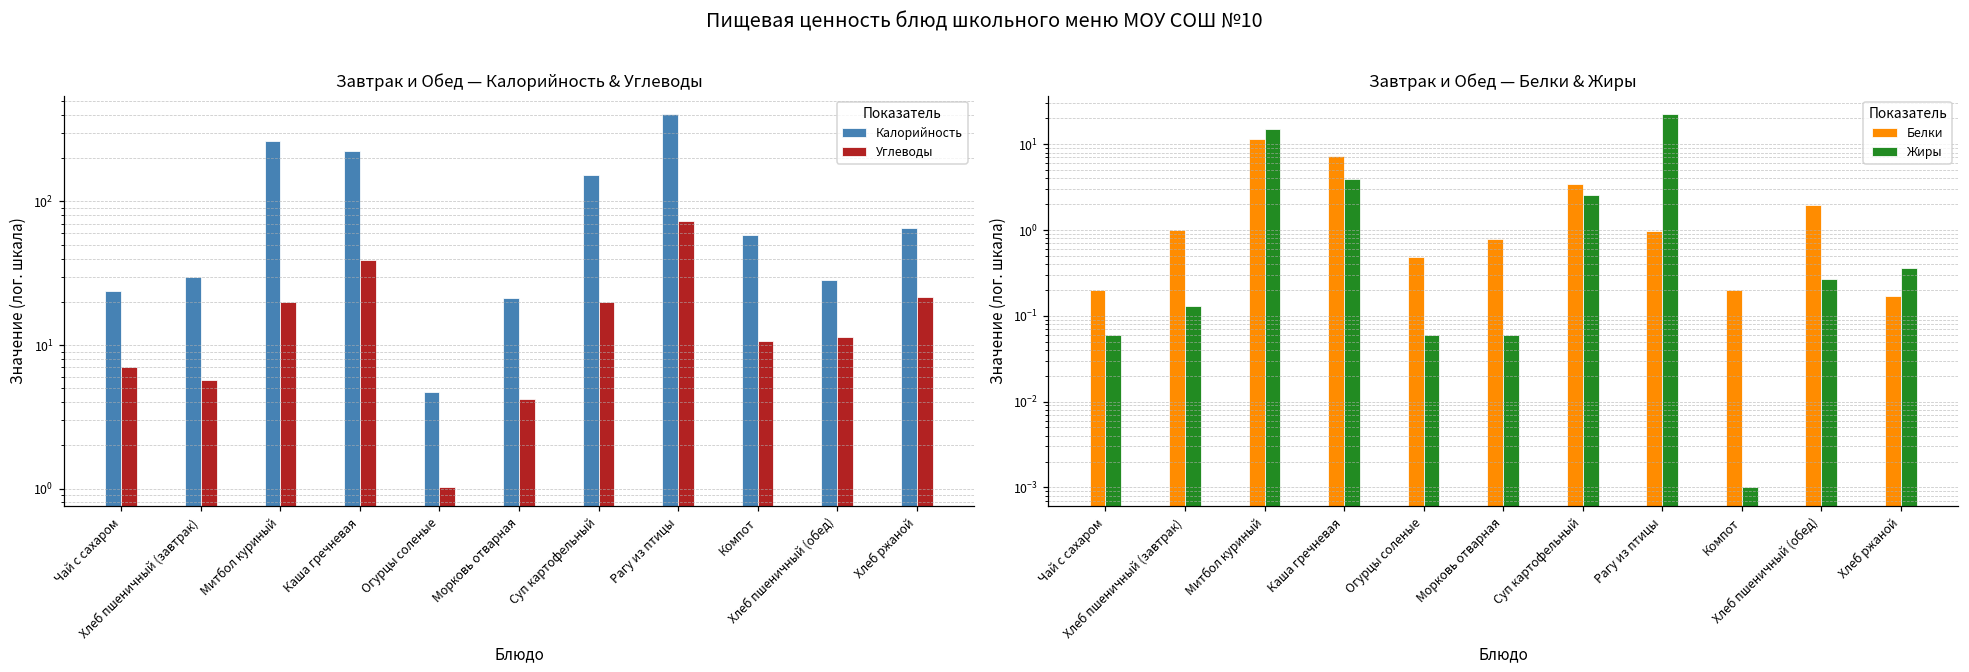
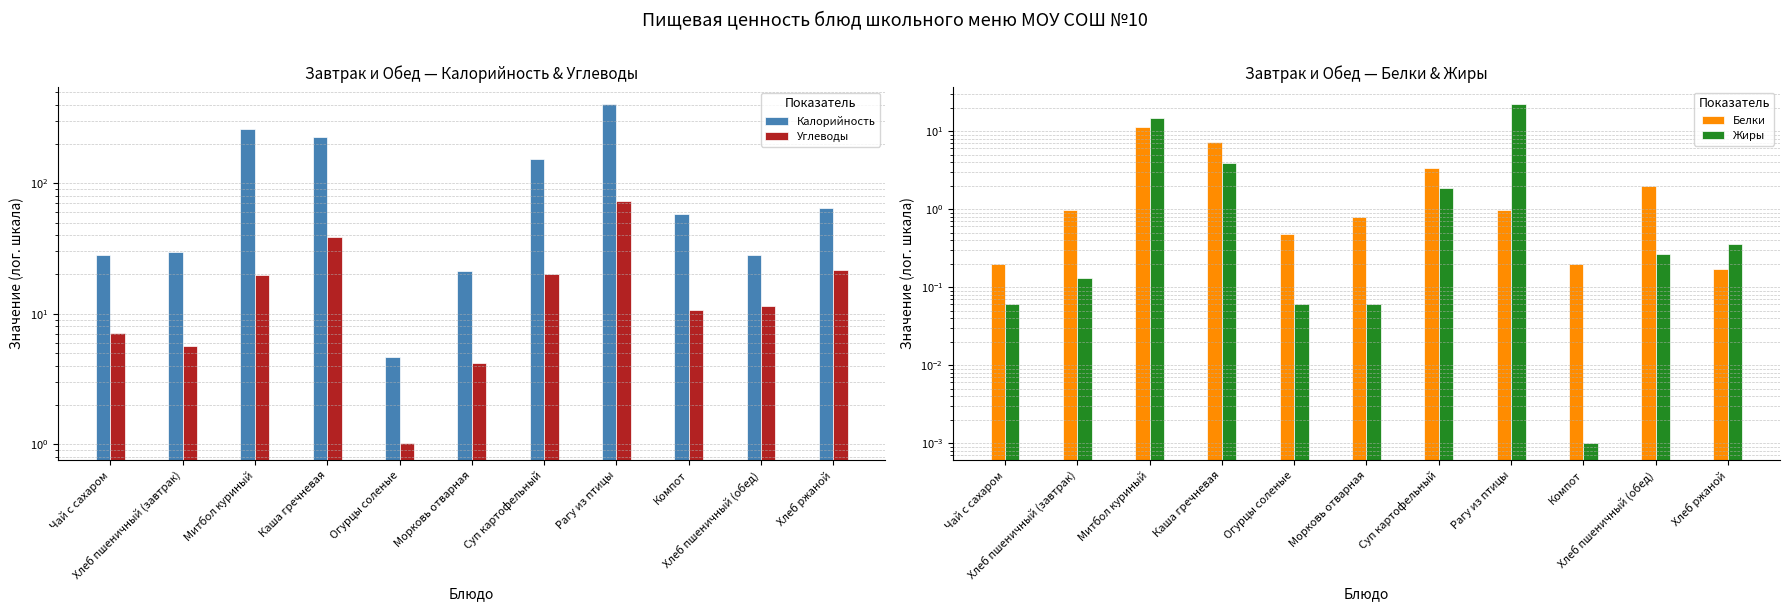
Завтрак и Обед — Калорийность & Углеводы, Калорийность, Чай с сахаром: 24 -> 28
Завтрак и Обед — Белки & Жиры, Жиры, Суп картофельный: 2.6 -> 1.9
